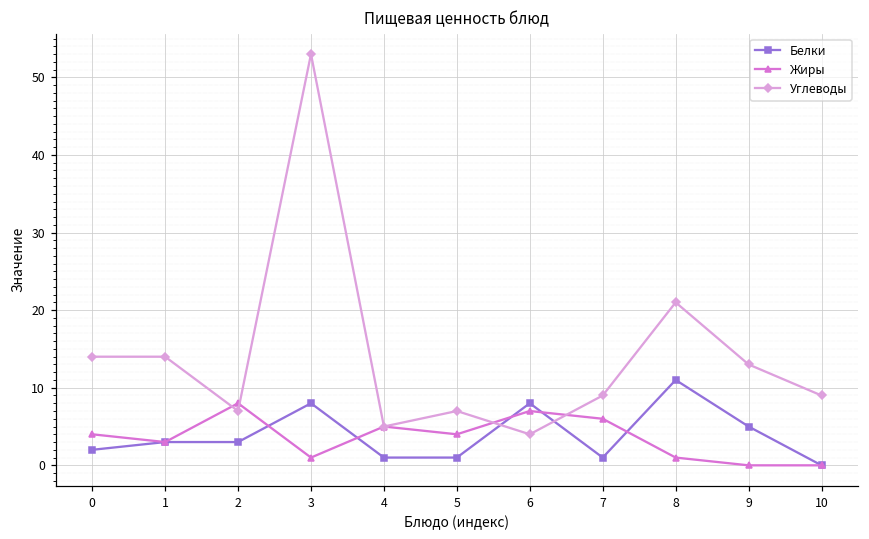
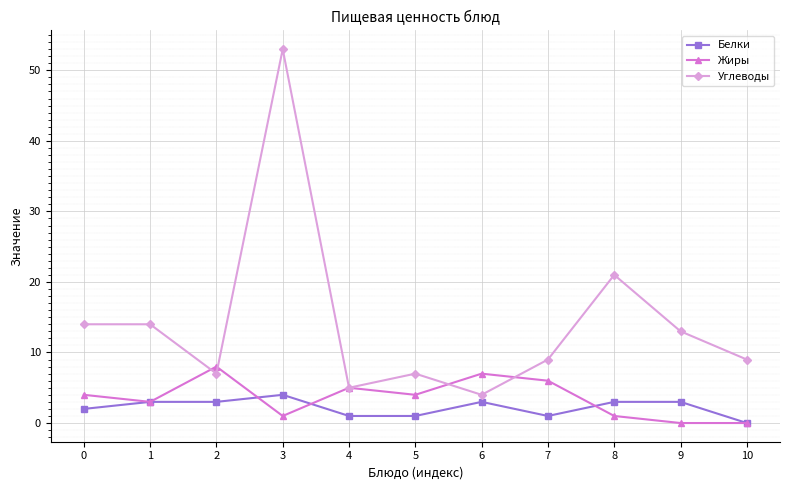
Белки, 3: 8 -> 4
Белки, 6: 8 -> 3
Белки, 8: 11 -> 3
Белки, 9: 5 -> 3
